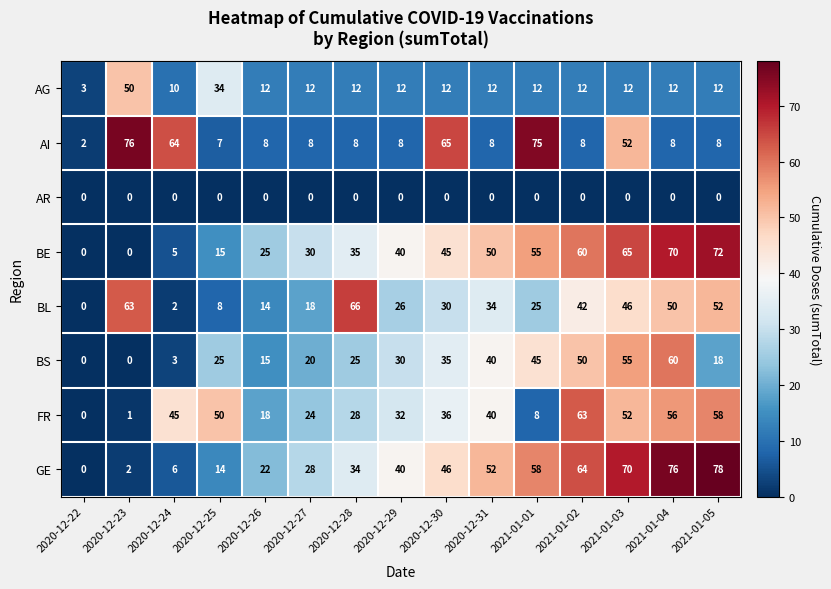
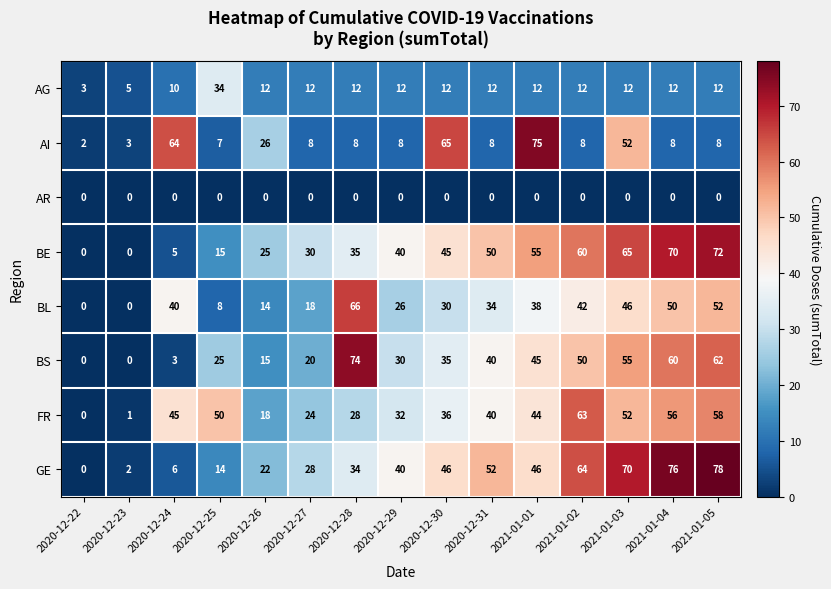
AG, 2020-12-23: 50 -> 5
AI, 2020-12-23: 76 -> 3
AI, 2020-12-26: 8 -> 26
BL, 2020-12-23: 63 -> 0
BL, 2020-12-24: 2 -> 40
BL, 2021-01-01: 25 -> 38
BS, 2020-12-28: 25 -> 74
BS, 2021-01-05: 18 -> 62
FR, 2021-01-01: 8 -> 44
GE, 2021-01-01: 58 -> 46
